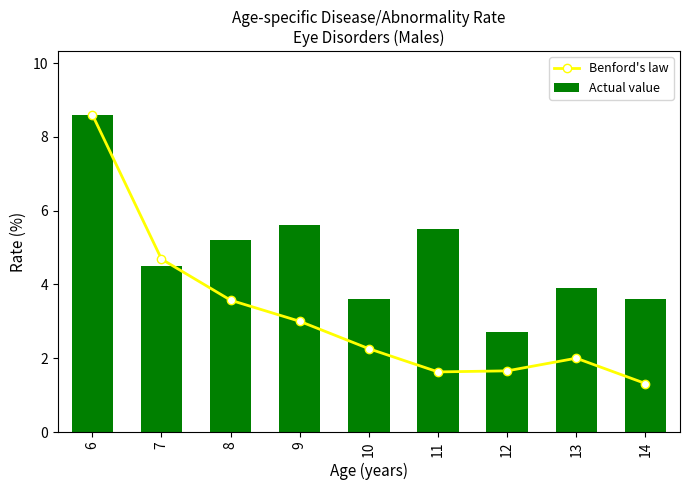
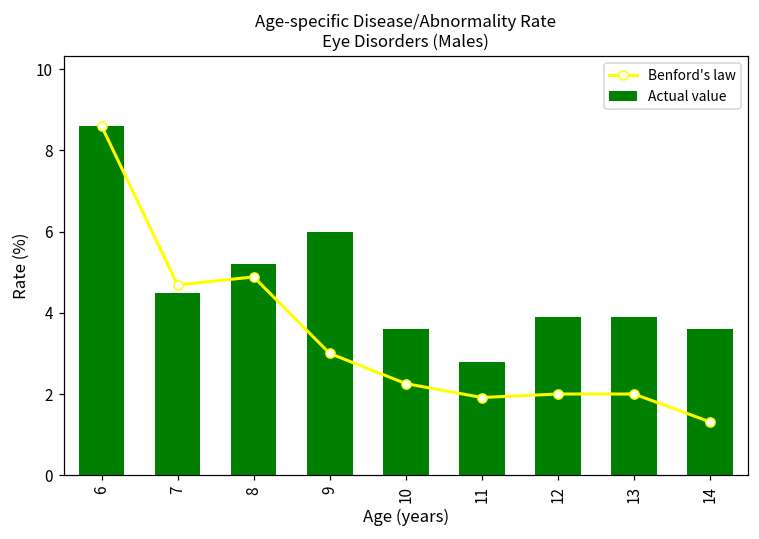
Benford's law, 8: 3.6 -> 4.9
Actual value, 9: 5.6 -> 6.0
Benford's law, 11: 1.6 -> 1.9
Actual value, 11: 5.5 -> 2.8
Actual value, 12: 2.7 -> 3.9
Benford's law, 12: 1.7 -> 2.0
